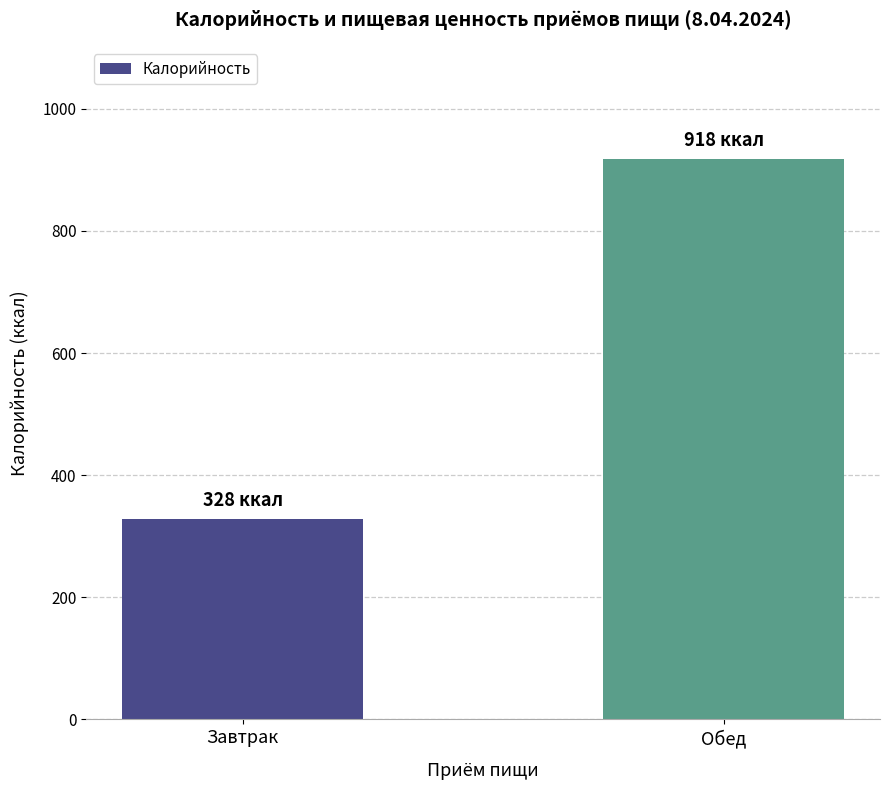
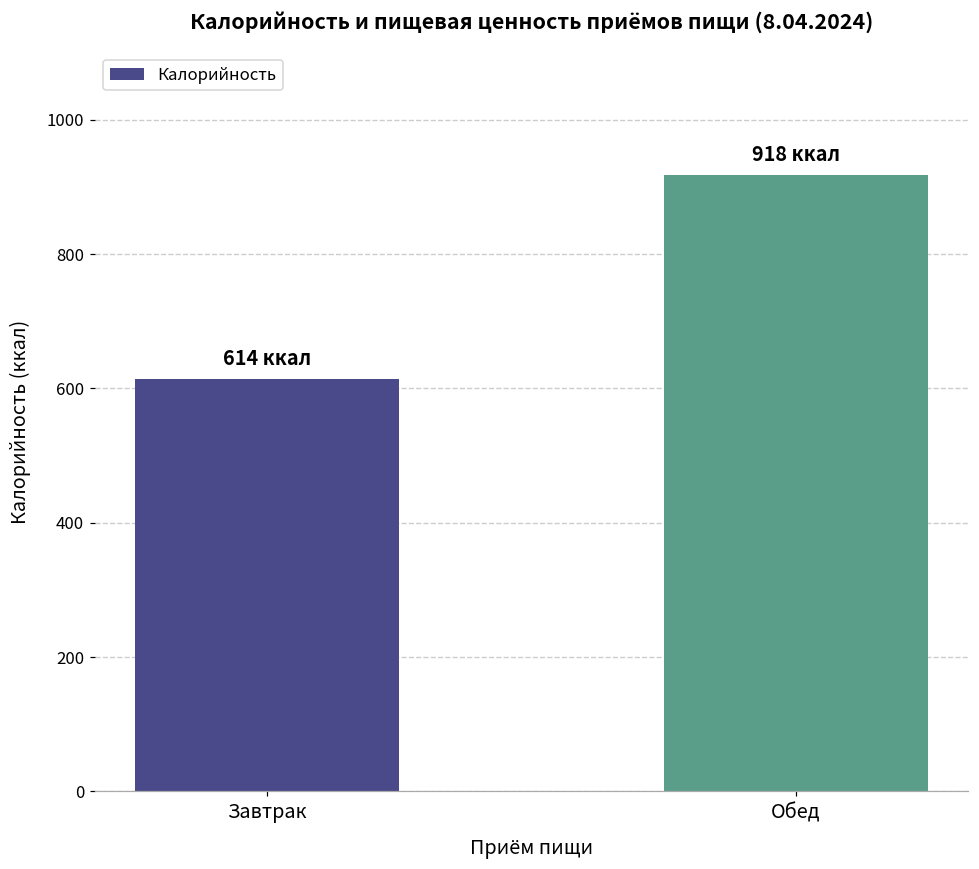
Завтрак: 328 -> 614
